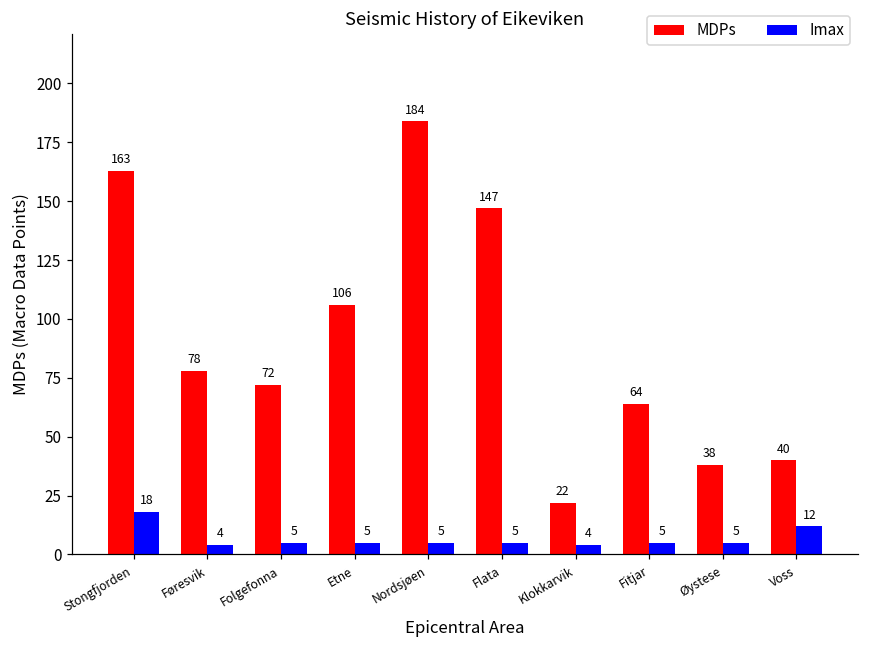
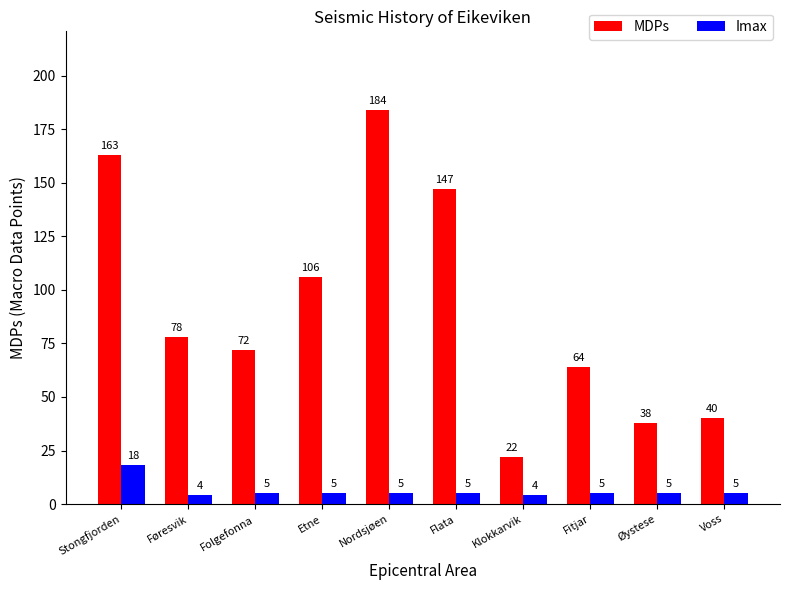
Imax, Voss: 12 -> 5
